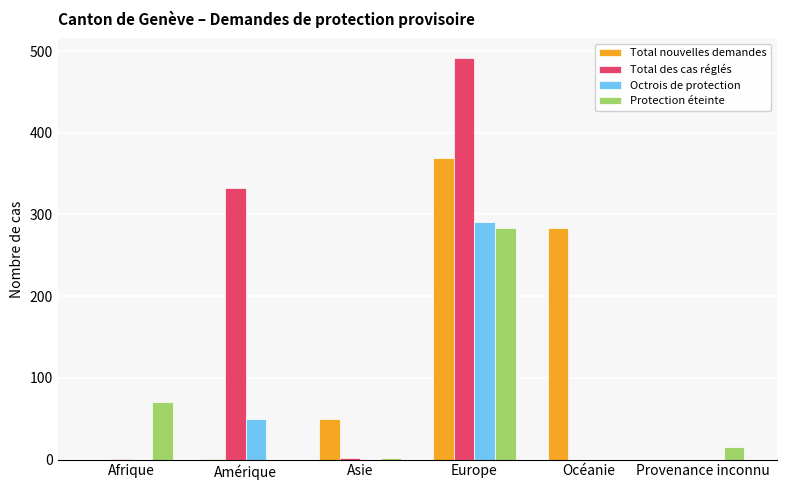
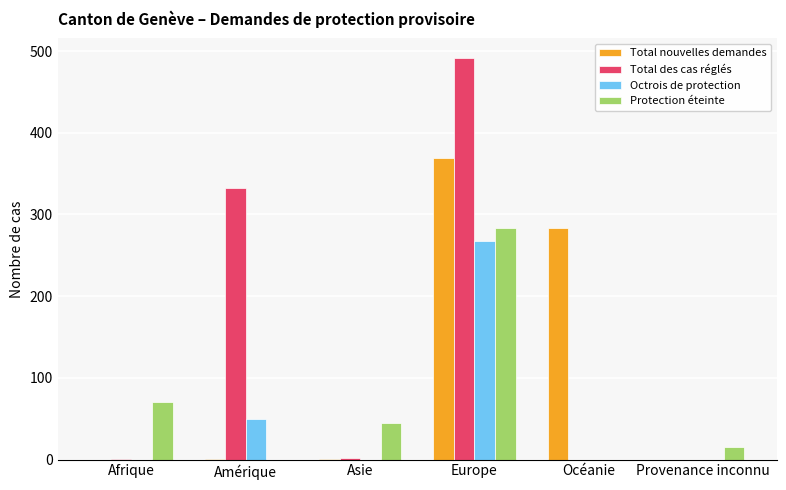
Total nouvelles demandes, Asie: 50 -> 0
Protection éteinte, Asie: 0 -> 50
Octrois de protection, Europe: 290 -> 270
